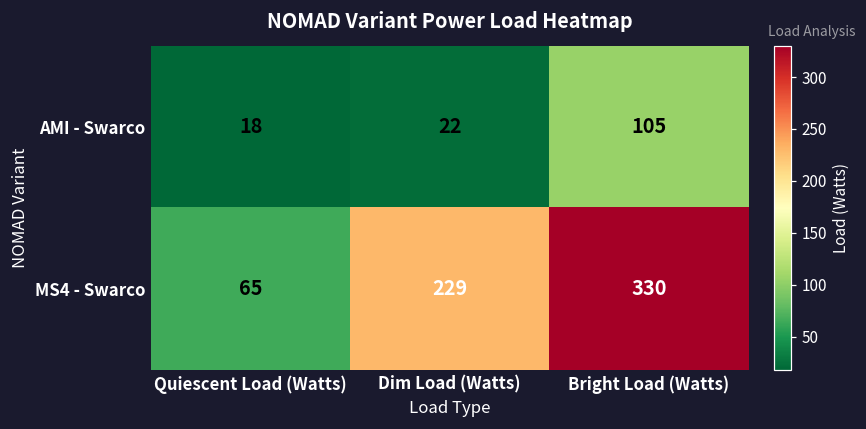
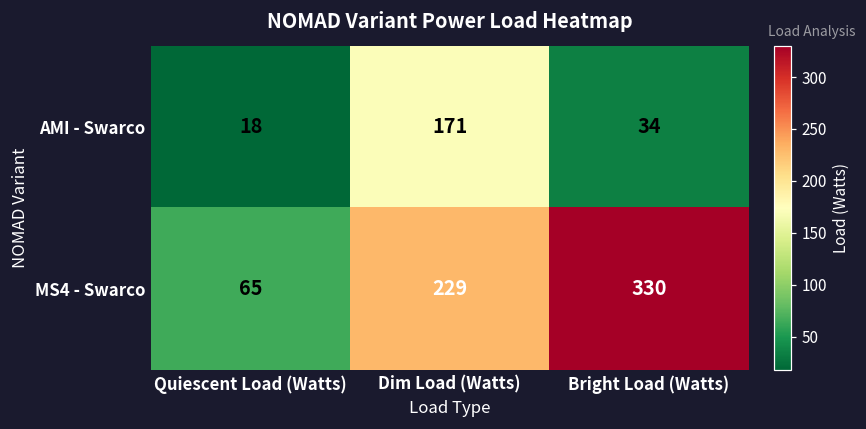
AMI - Swarco, Dim Load (Watts): 22 -> 171
AMI - Swarco, Bright Load (Watts): 105 -> 34
